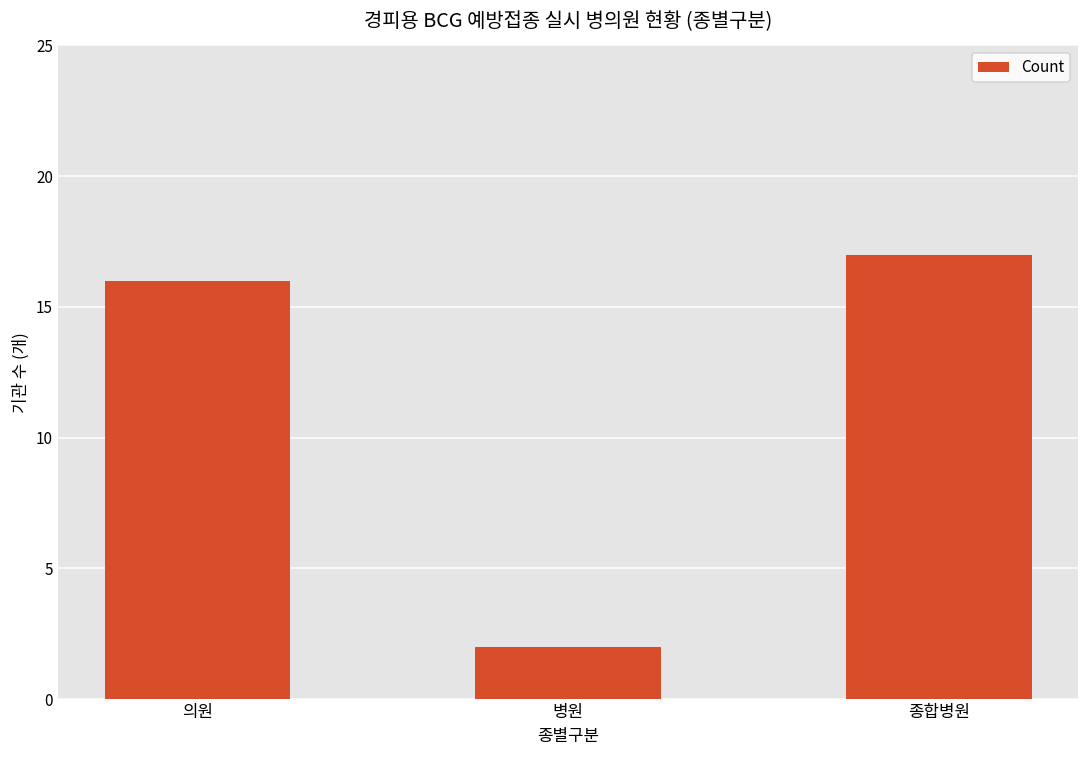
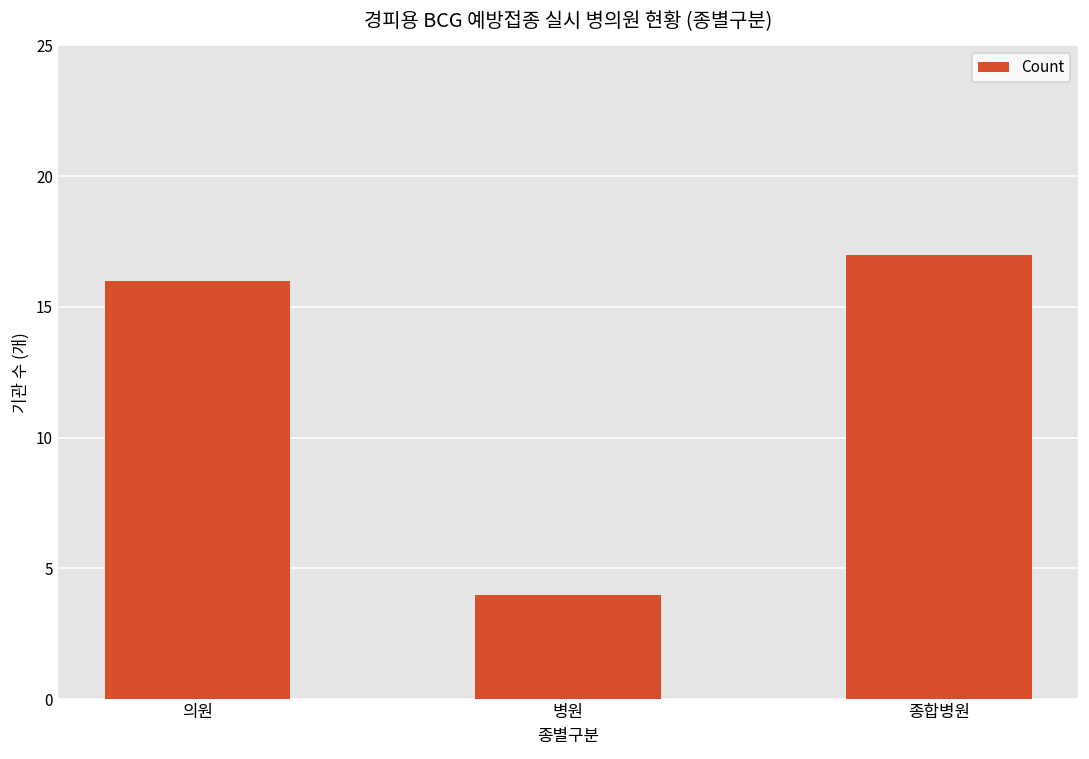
병원: 2 -> 4
